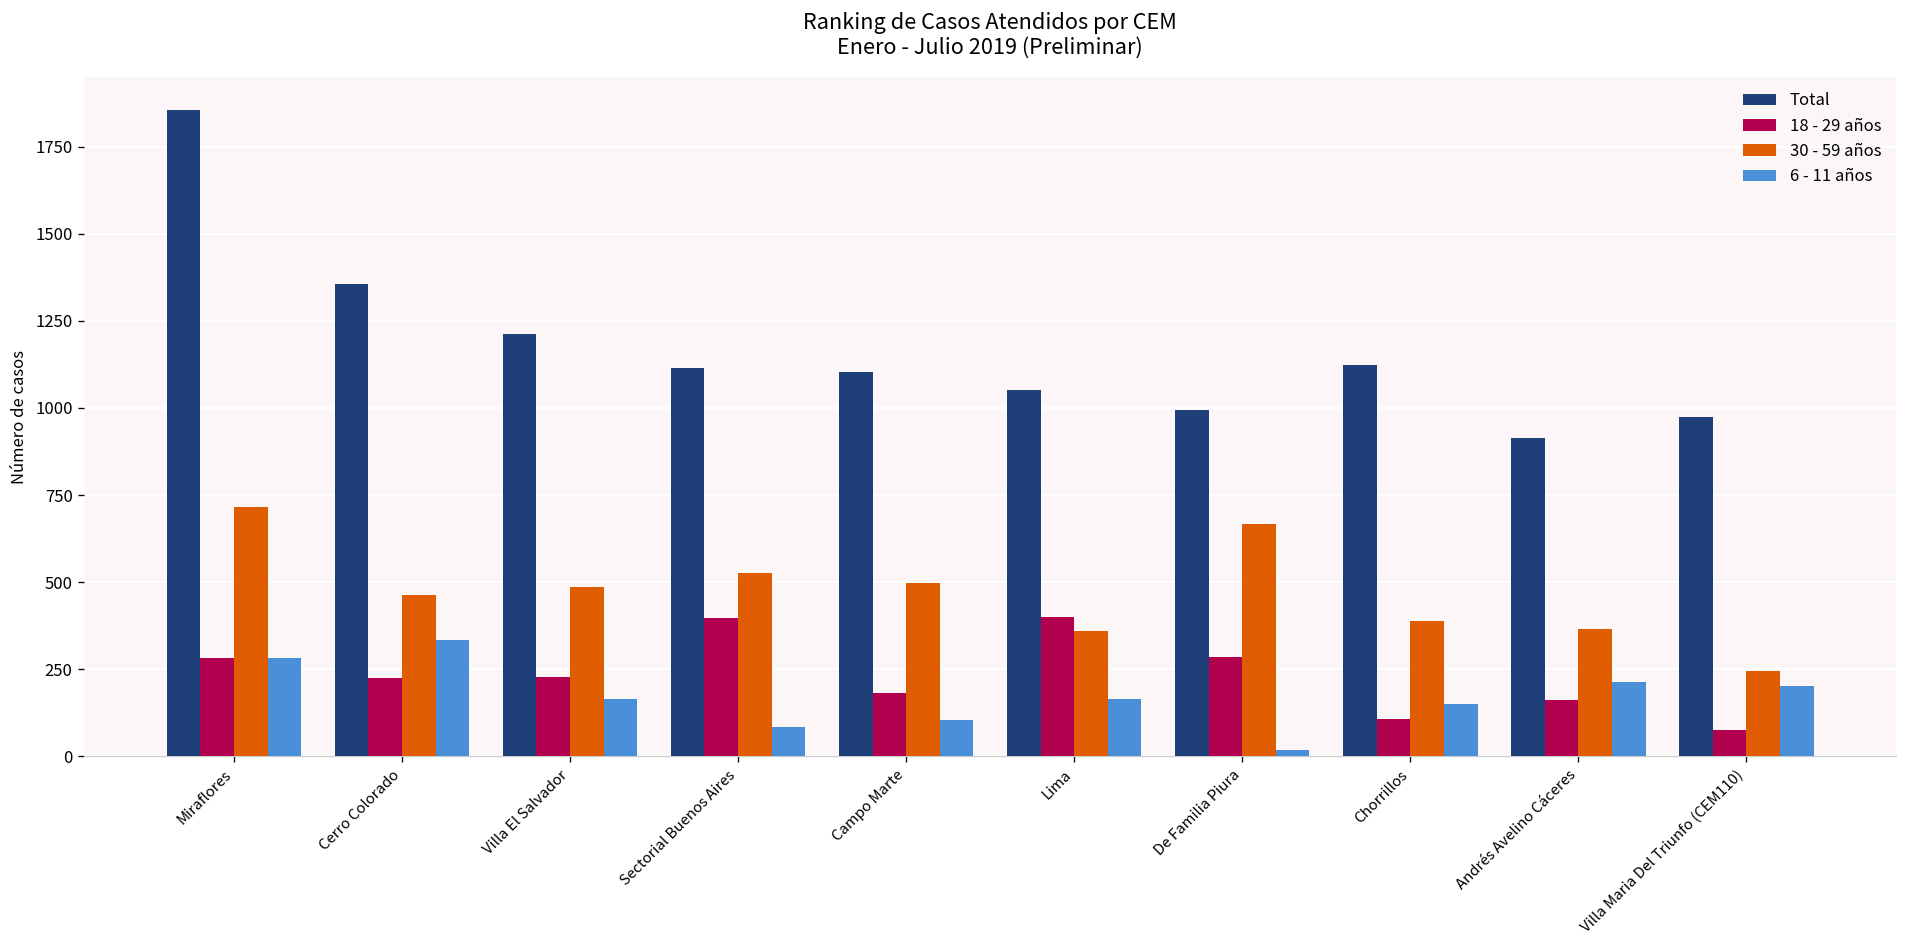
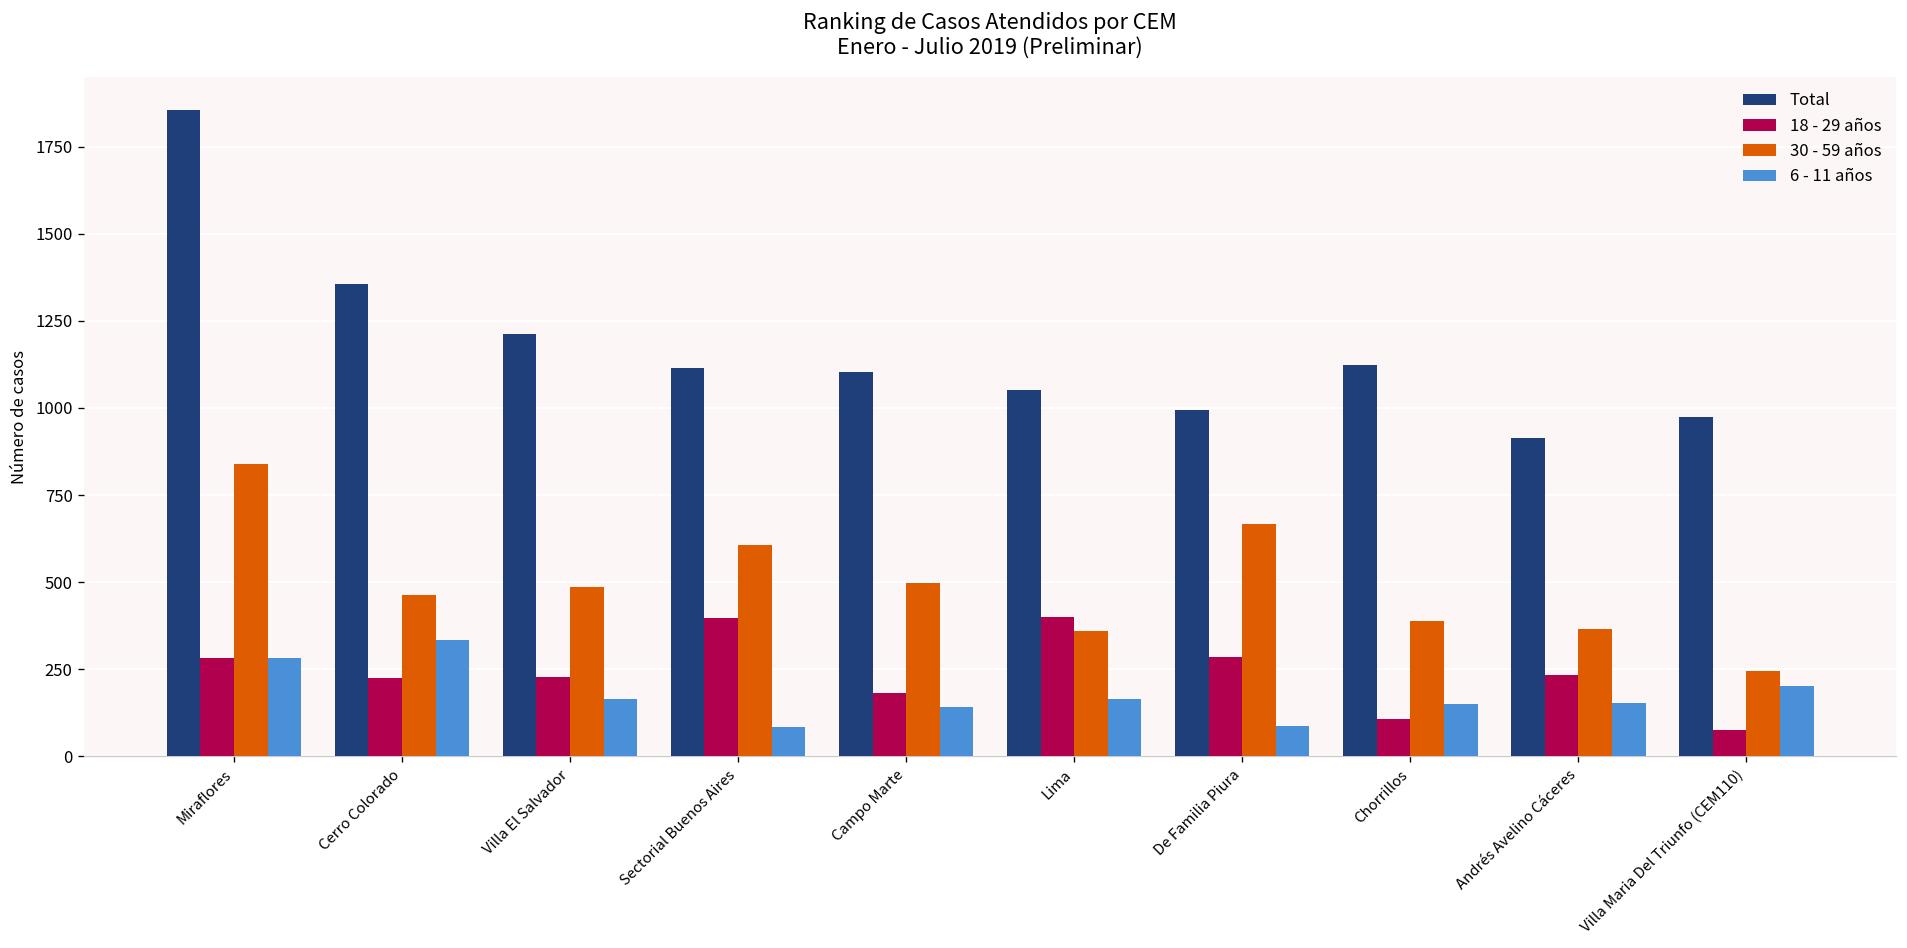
30 - 59 años, Miraflores: 720 -> 840
30 - 59 años, Sectorial Buenos Aires: 530 -> 610
6 - 11 años, Campo Marte: 100 -> 140
6 - 11 años, De Familia Piura: 20 -> 90
18 - 29 años, Andrés Avelino Cáceres: 160 -> 230
6 - 11 años, Andrés Avelino Cáceres: 210 -> 150
